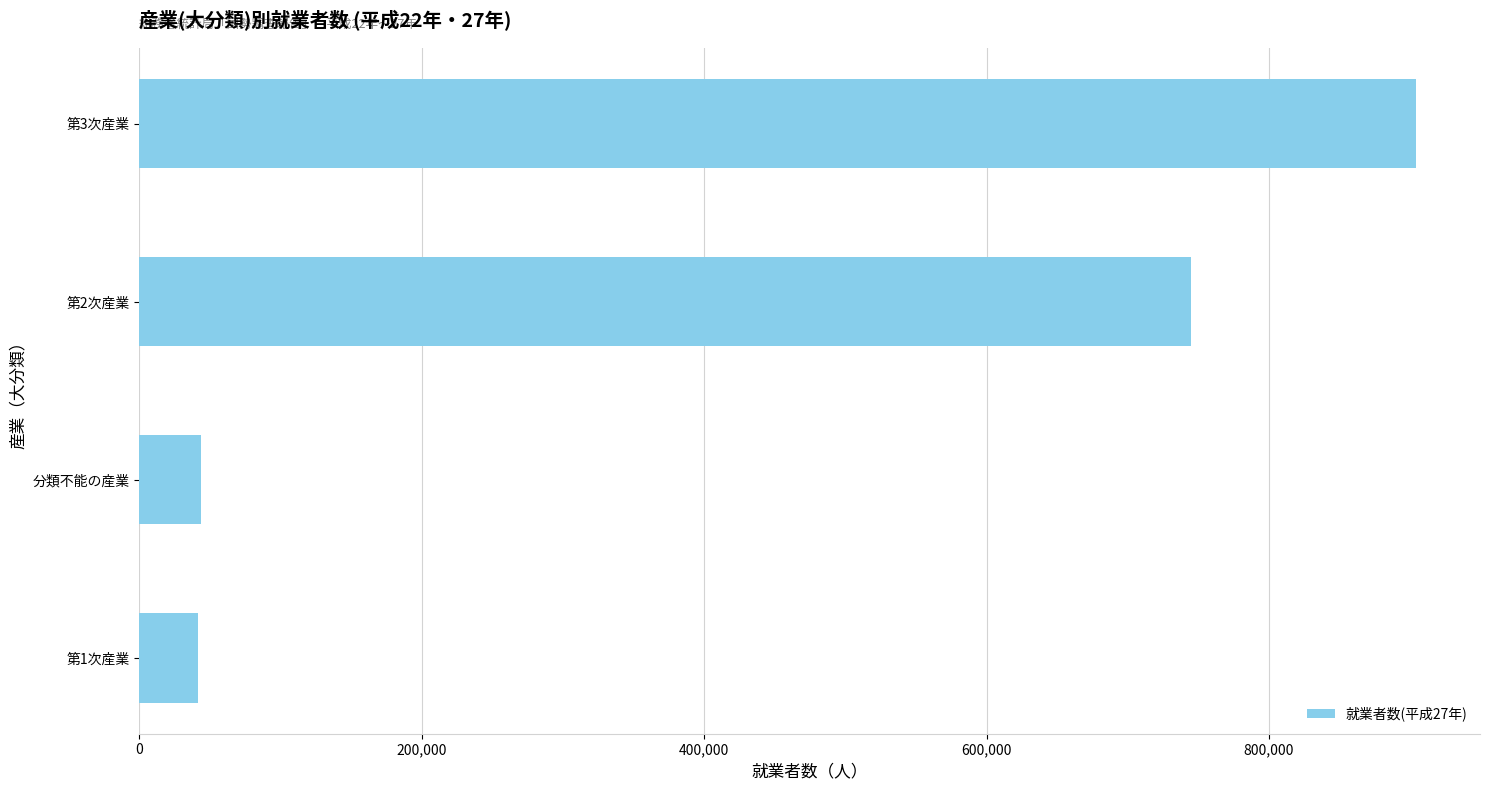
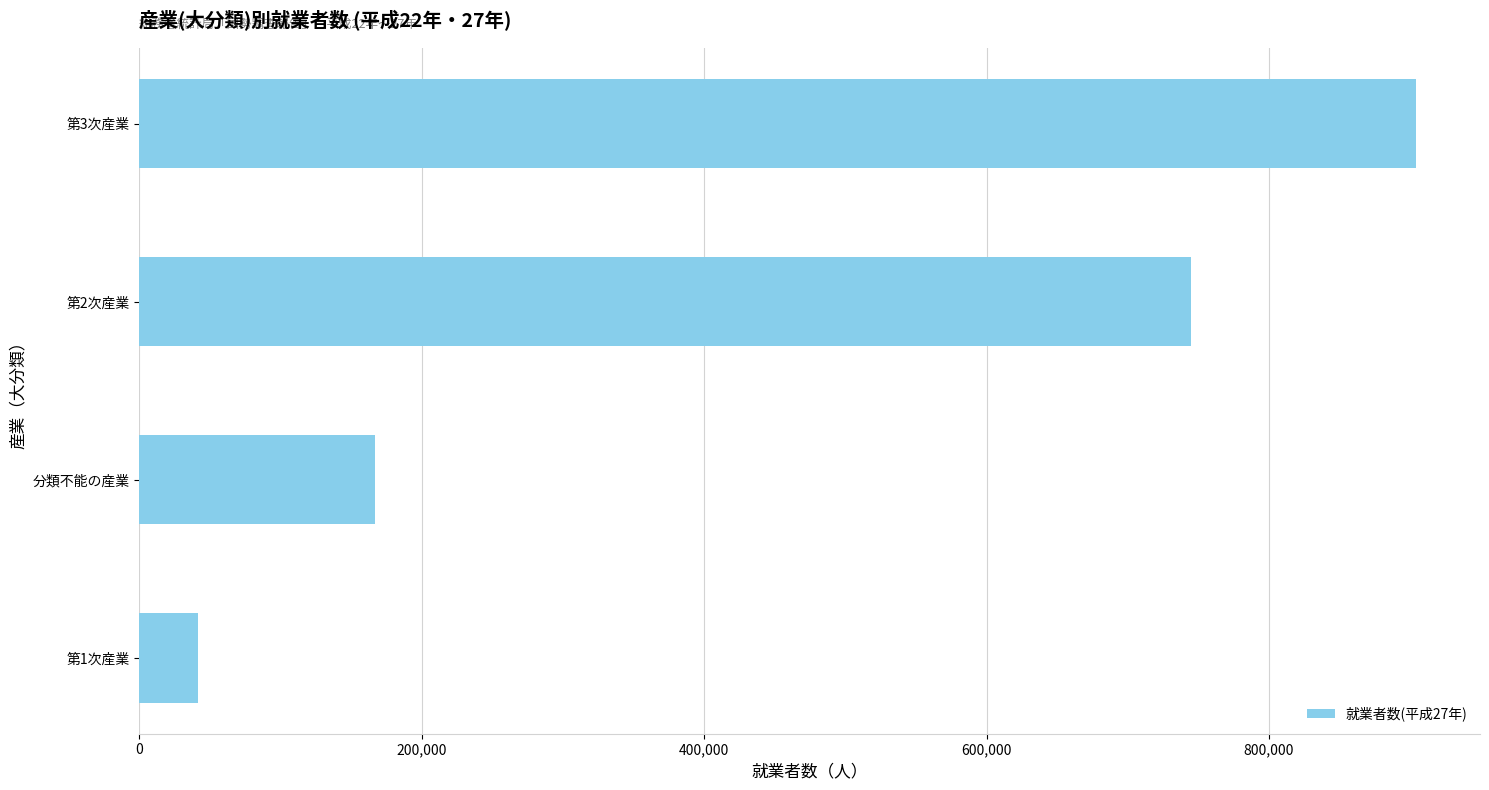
分類不能の産業: 44,000 -> 167,000
